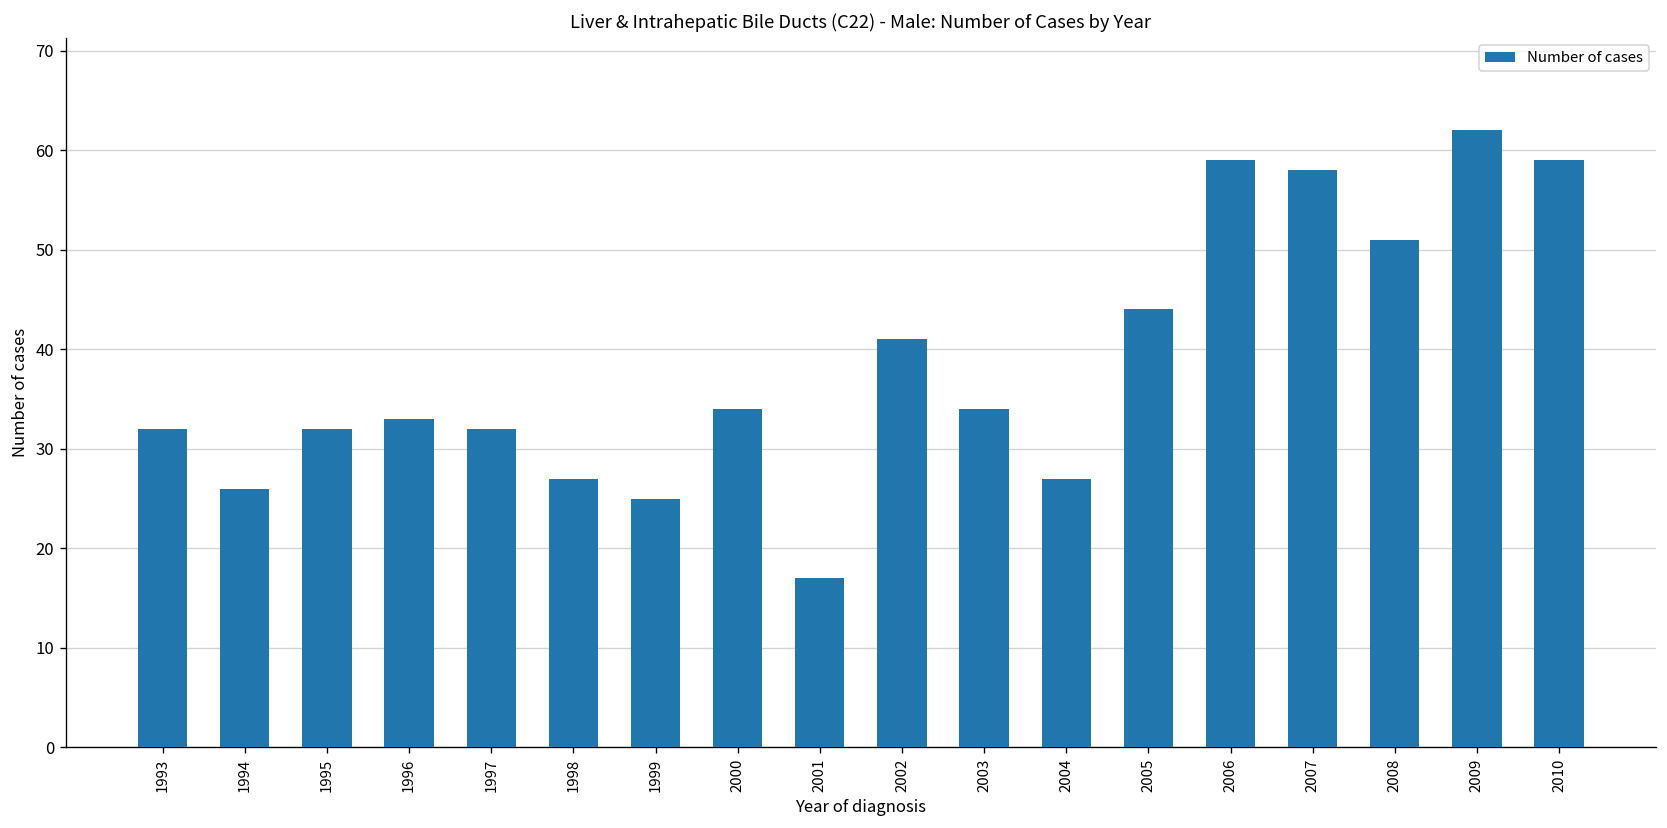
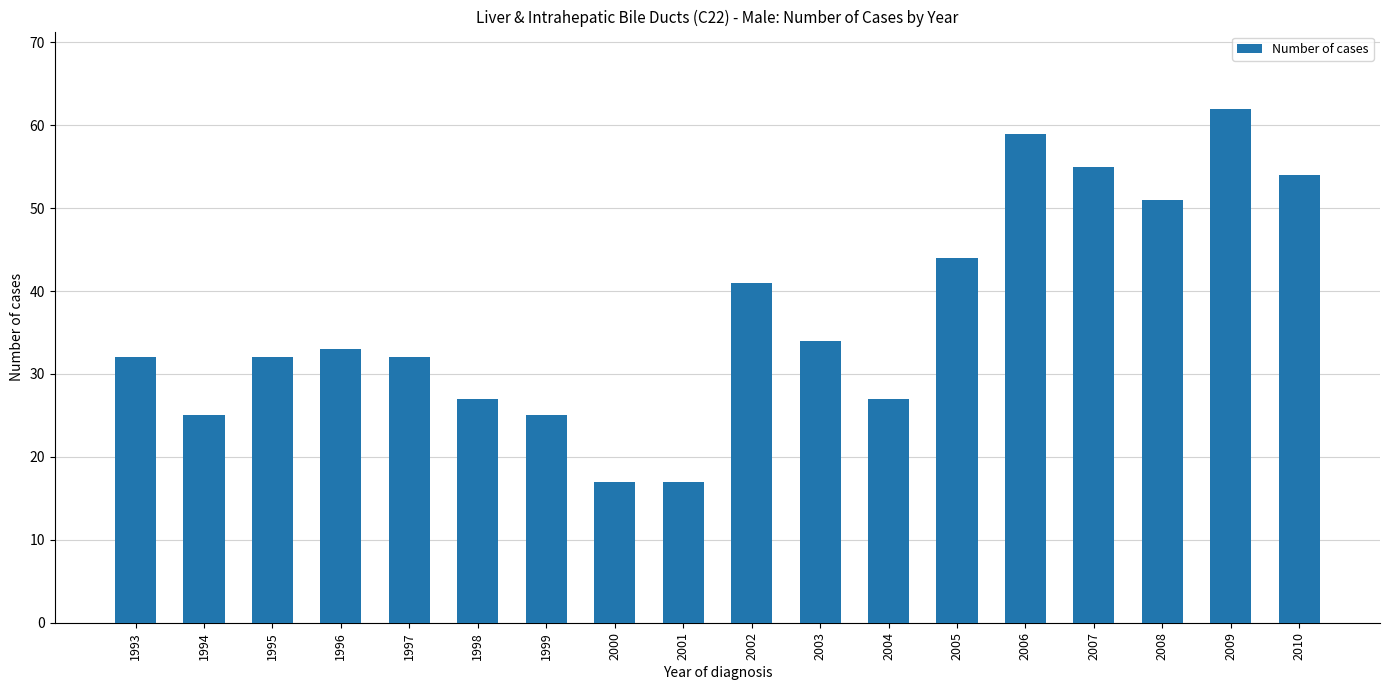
1994: 26 -> 25
2000: 34 -> 17
2007: 58 -> 55
2010: 59 -> 54
